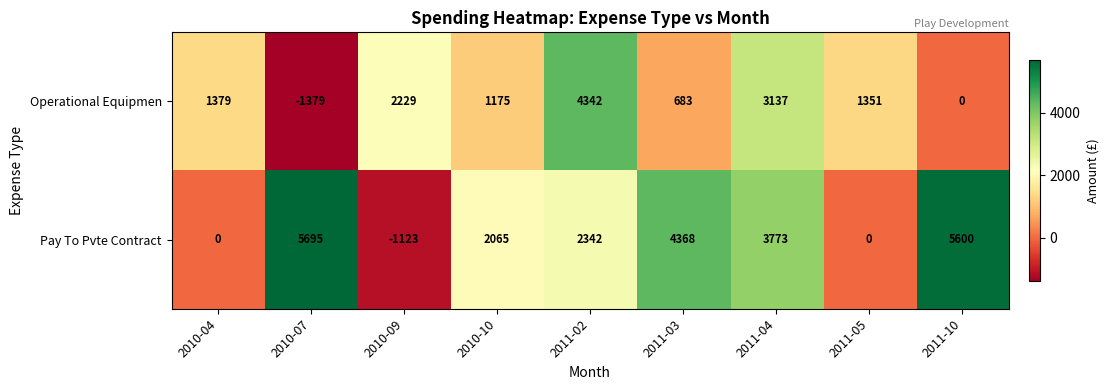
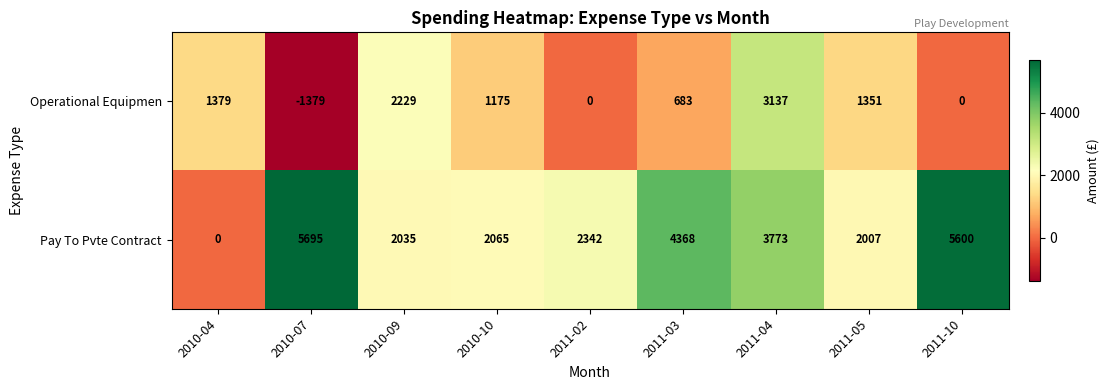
Operational Equipmen, 2011-02: 4342 -> 0
Pay To Pvte Contract, 2010-09: -1123 -> 2035
Pay To Pvte Contract, 2011-05: 0 -> 2007
